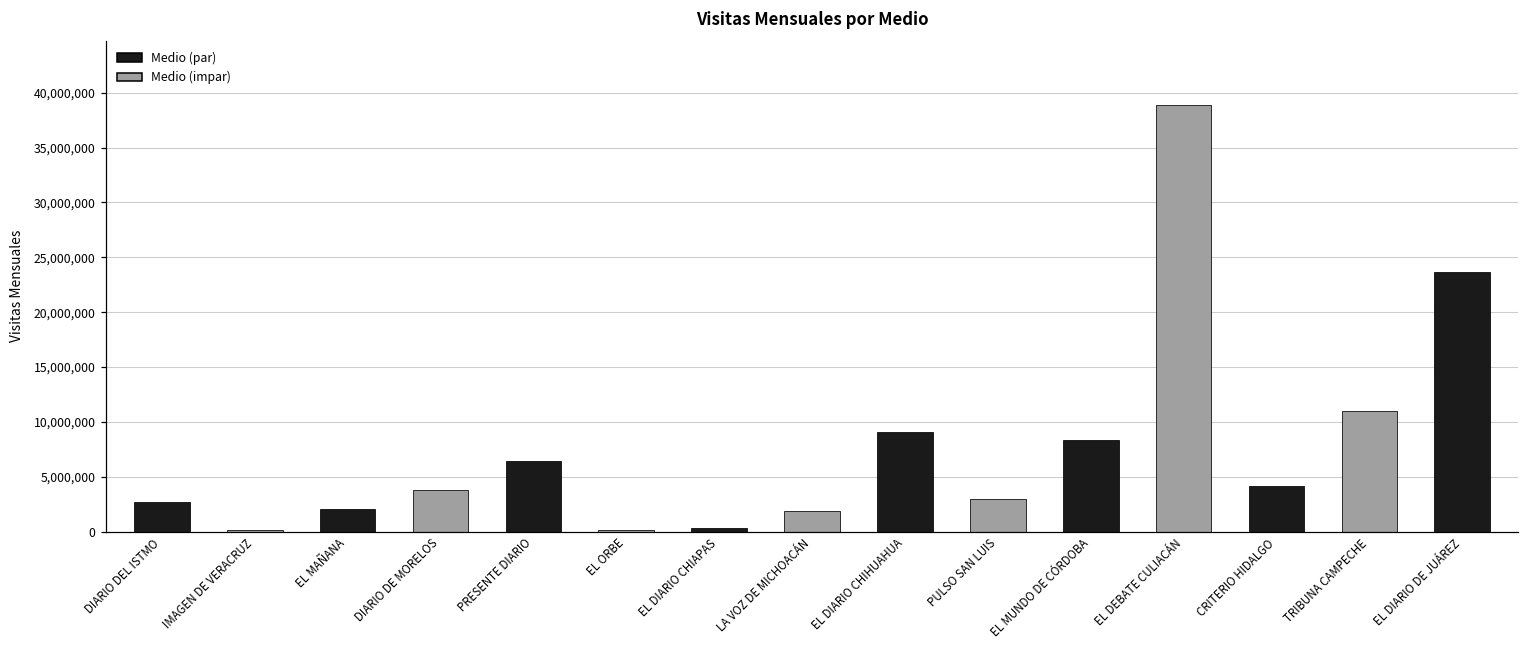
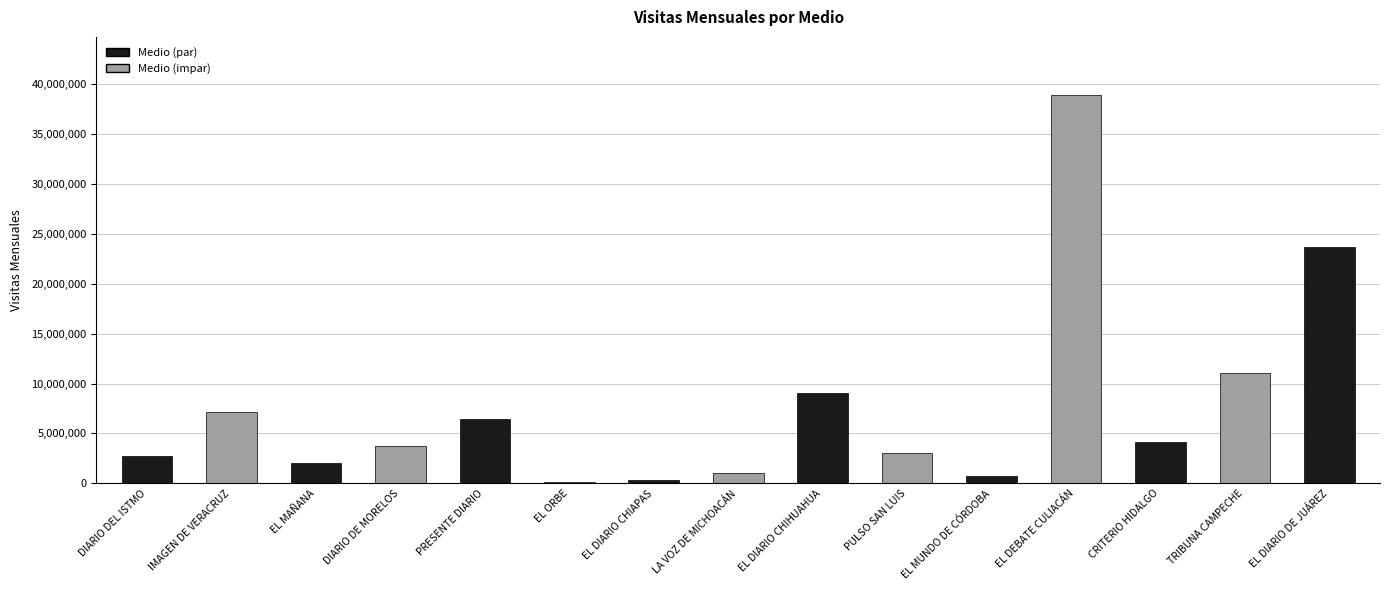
IMAGEN DE VERACRUZ: 0 -> 7,000,000
LA VOZ DE MICHOACÁN: 2,000,000 -> 1,000,000
EL MUNDO DE CÓRDOBA: 8,000,000 -> 1,000,000
